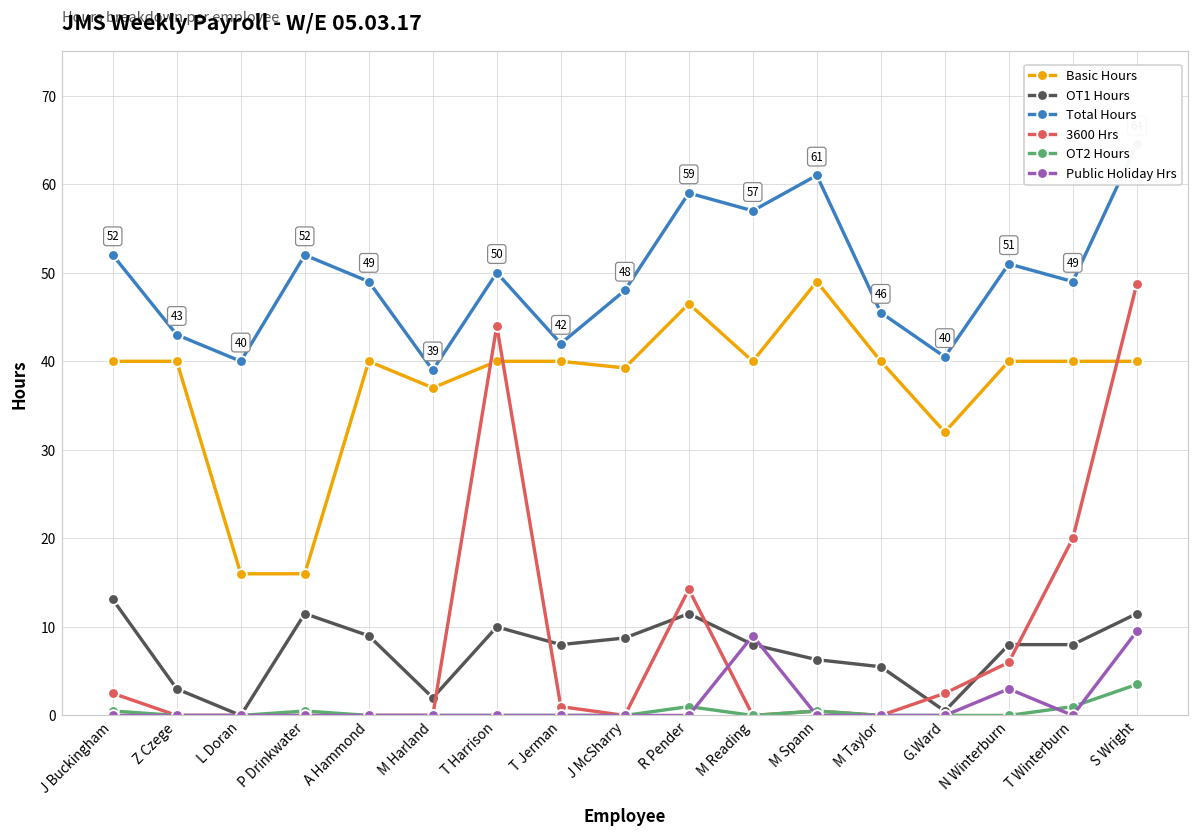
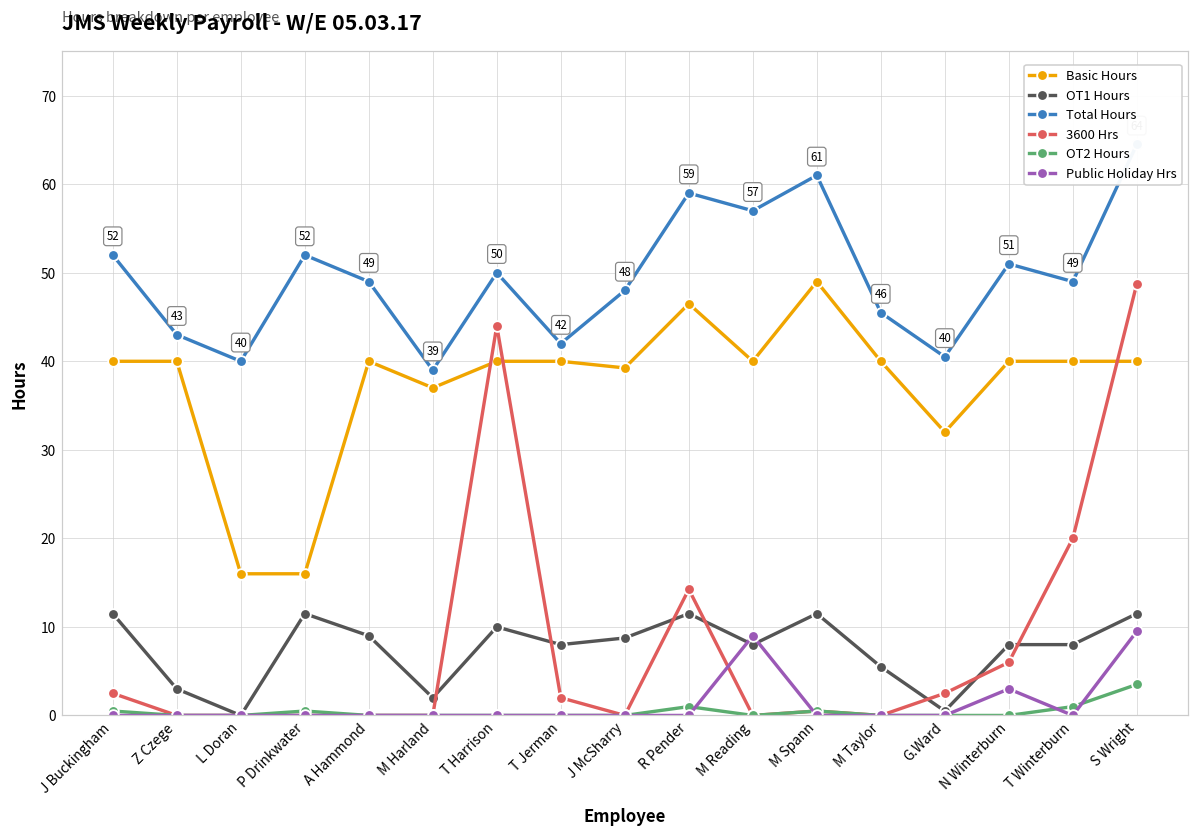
OT1 Hours, J Buckingham: 13 -> 12
3600 Hrs, T Jerman: 1 -> 2
OT1 Hours, M Spann: 6 -> 12
